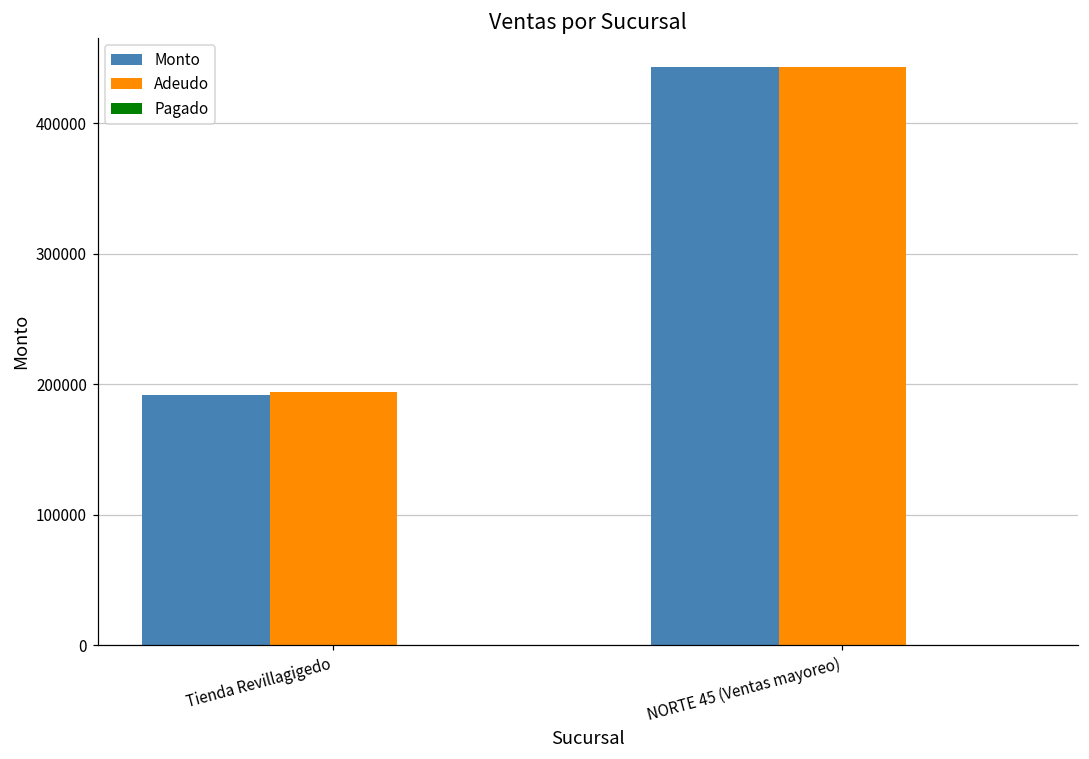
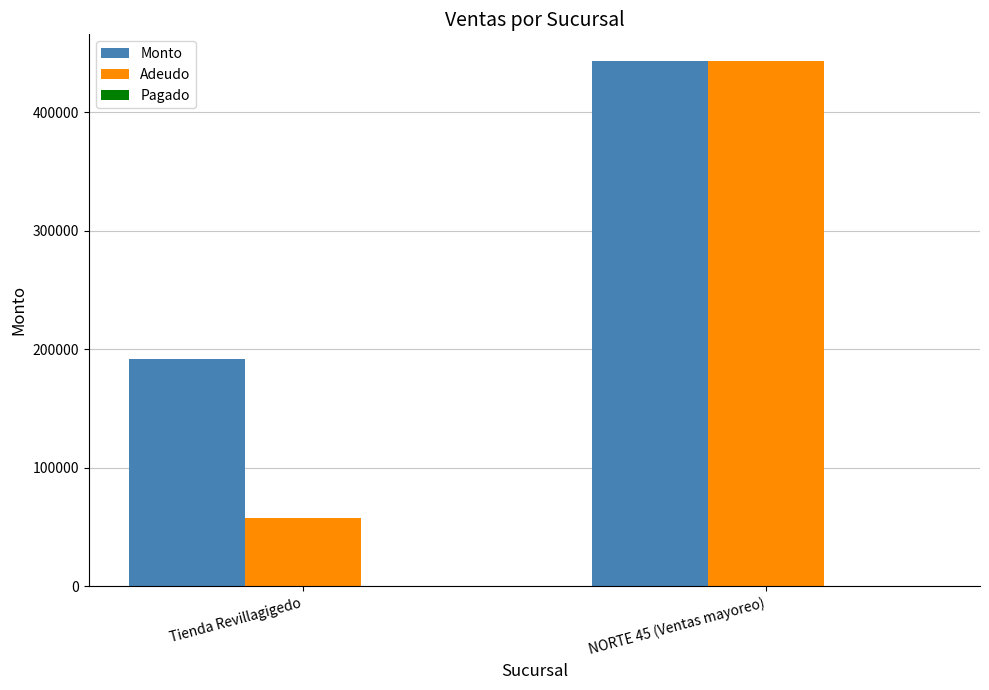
Adeudo, Tienda Revillagigedo: 194000 -> 58000
